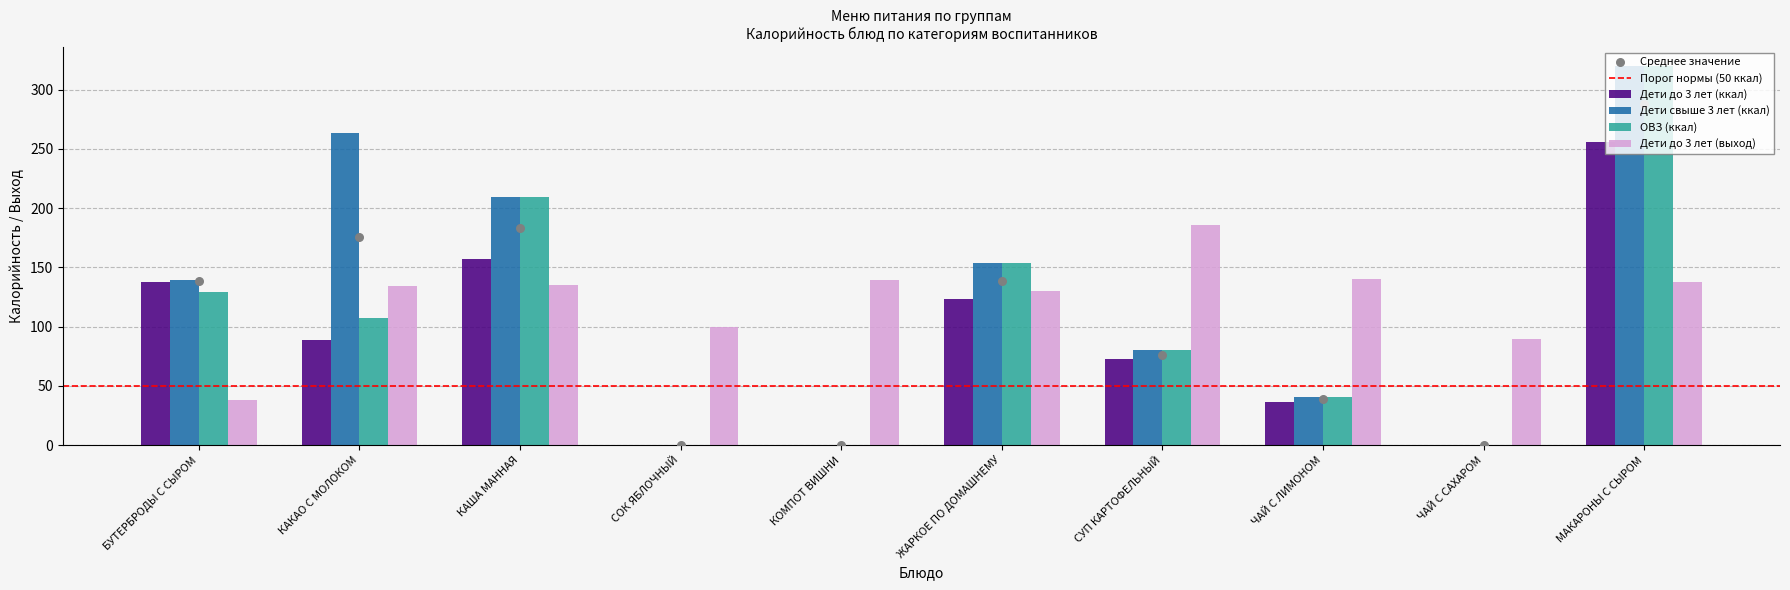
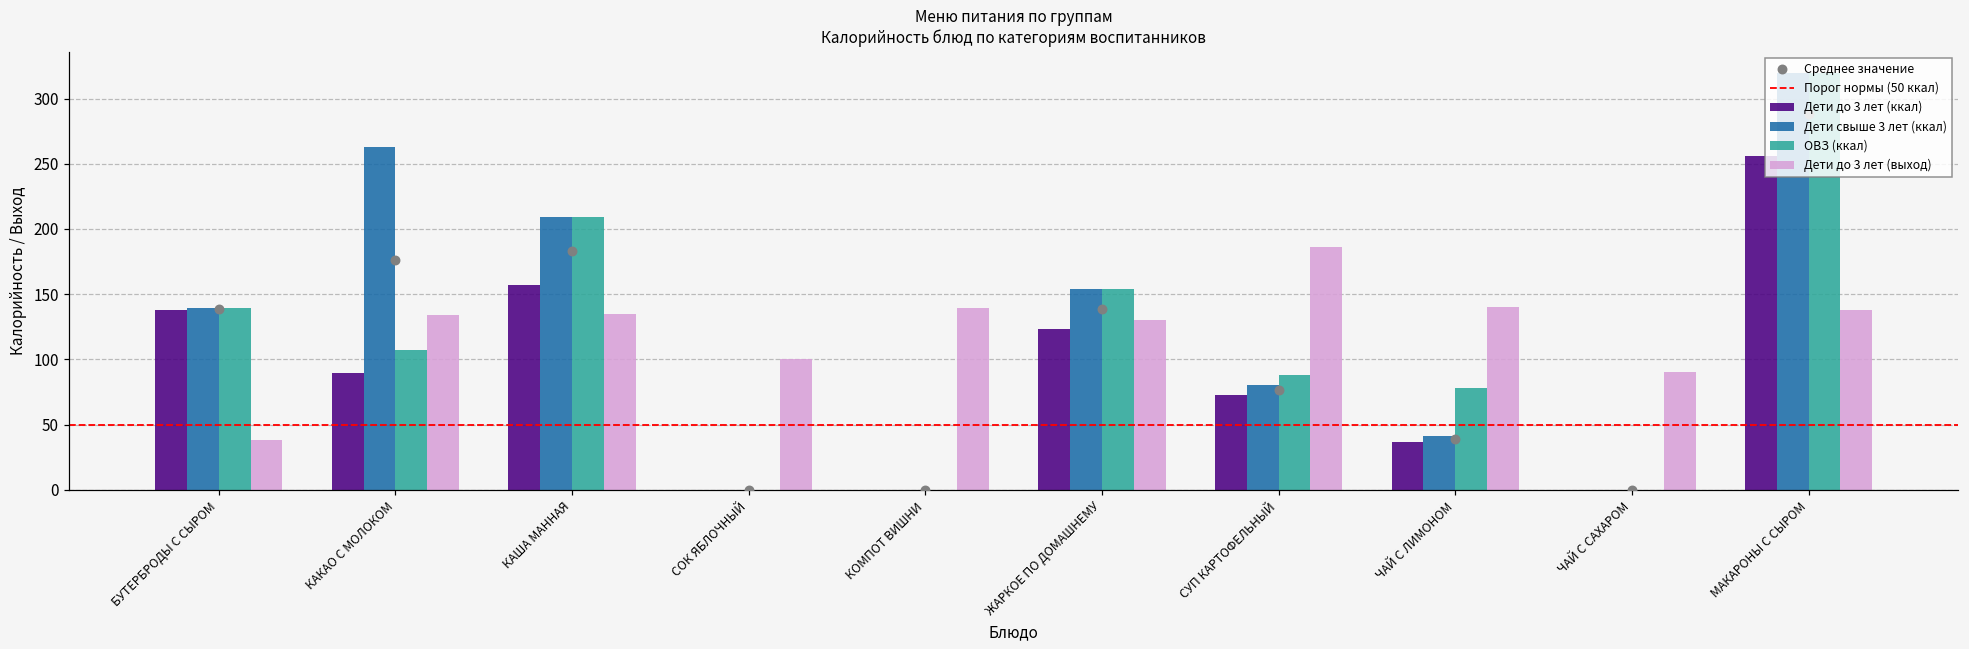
ОВЗ (ккал), БУТЕРБРОДЫ С СЫРОМ: 129 -> 139
ОВЗ (ккал), СУП КАРТОФЕЛЬНЫЙ: 80 -> 88
ОВЗ (ккал), ЧАЙ С ЛИМОНОМ: 41 -> 78
